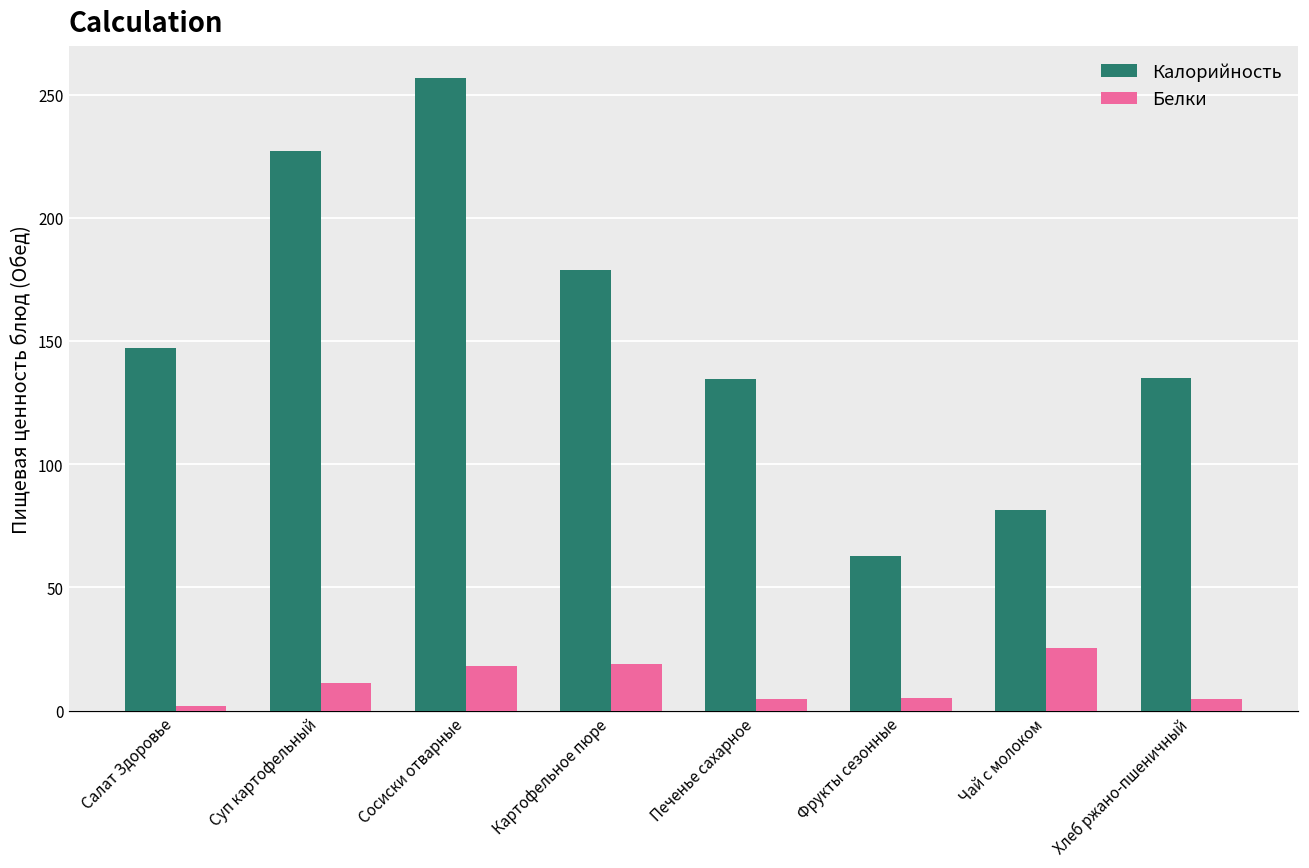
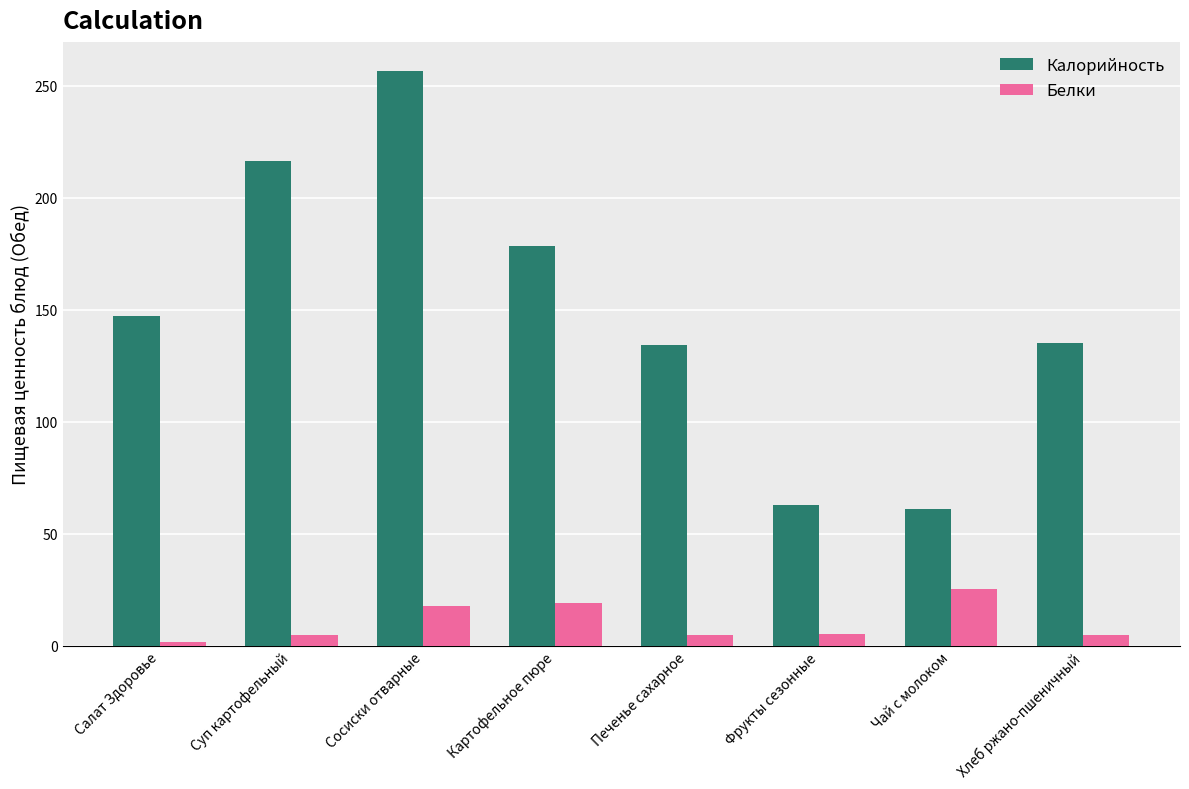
Калорийность, Суп картофельный: 227 -> 216
Белки, Суп картофельный: 11 -> 5
Калорийность, Чай с молоком: 81 -> 61
